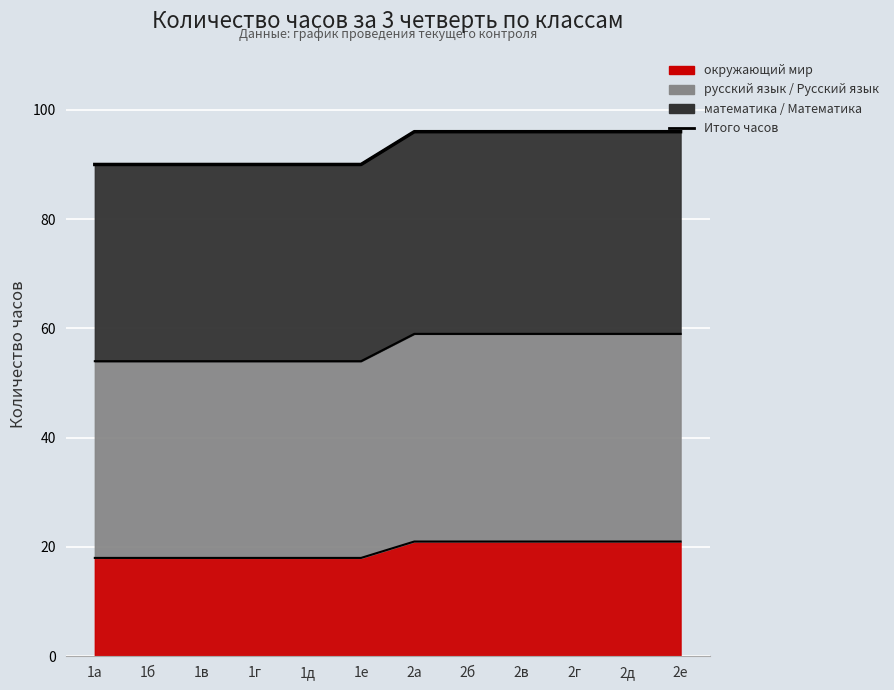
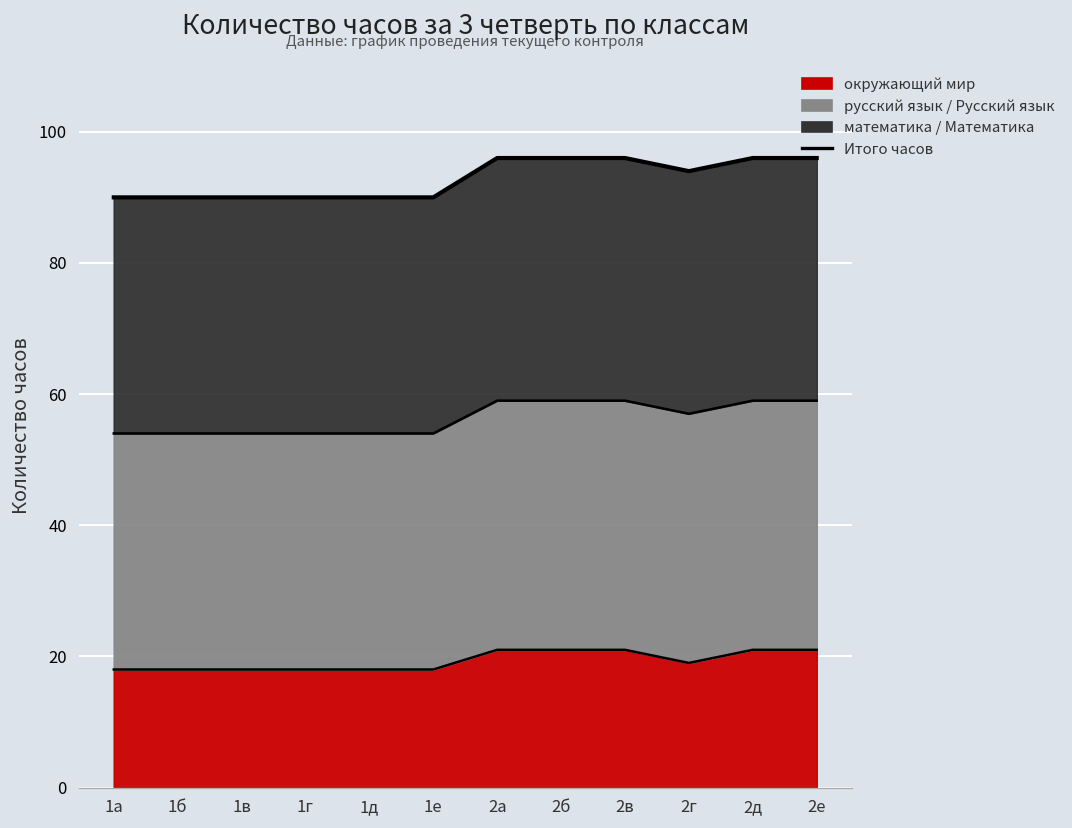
окружающий мир, 2г: 21 -> 19
